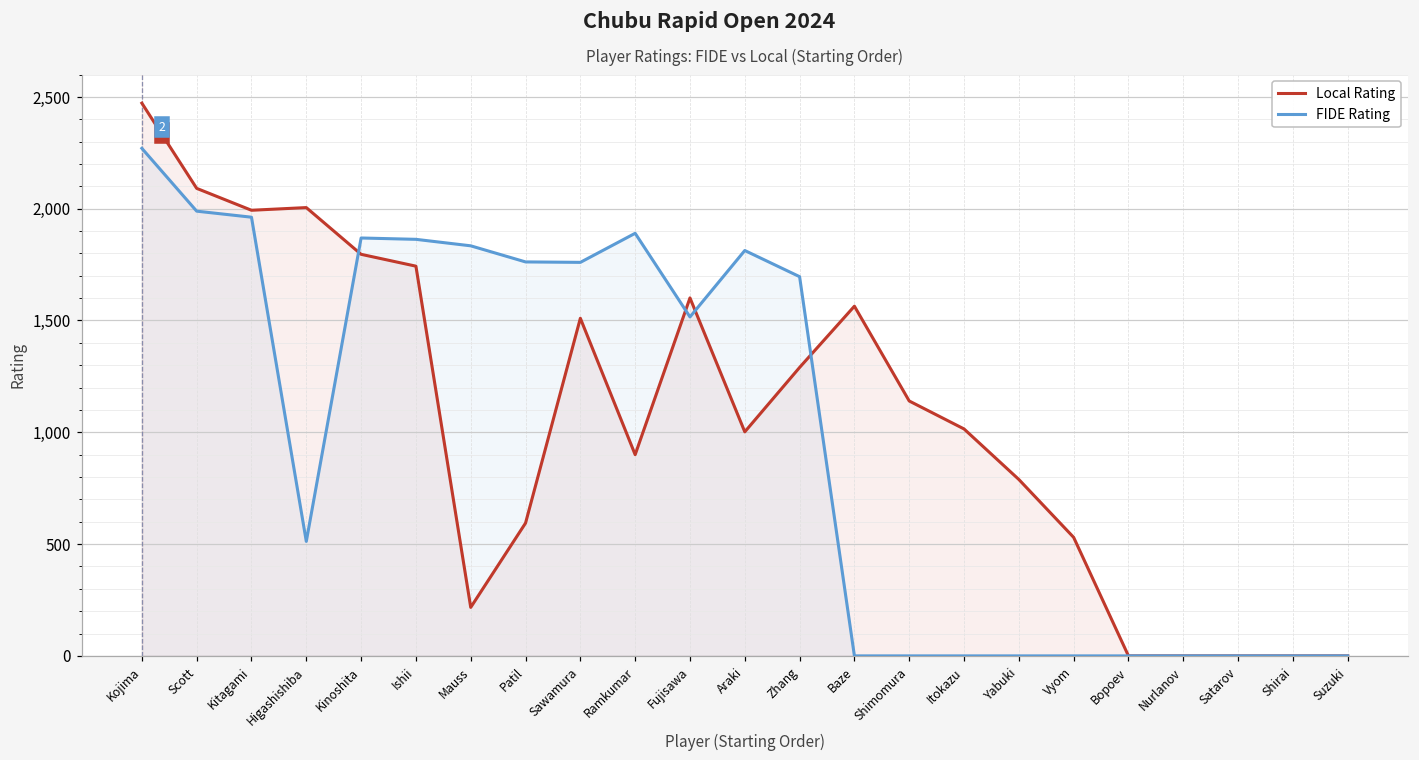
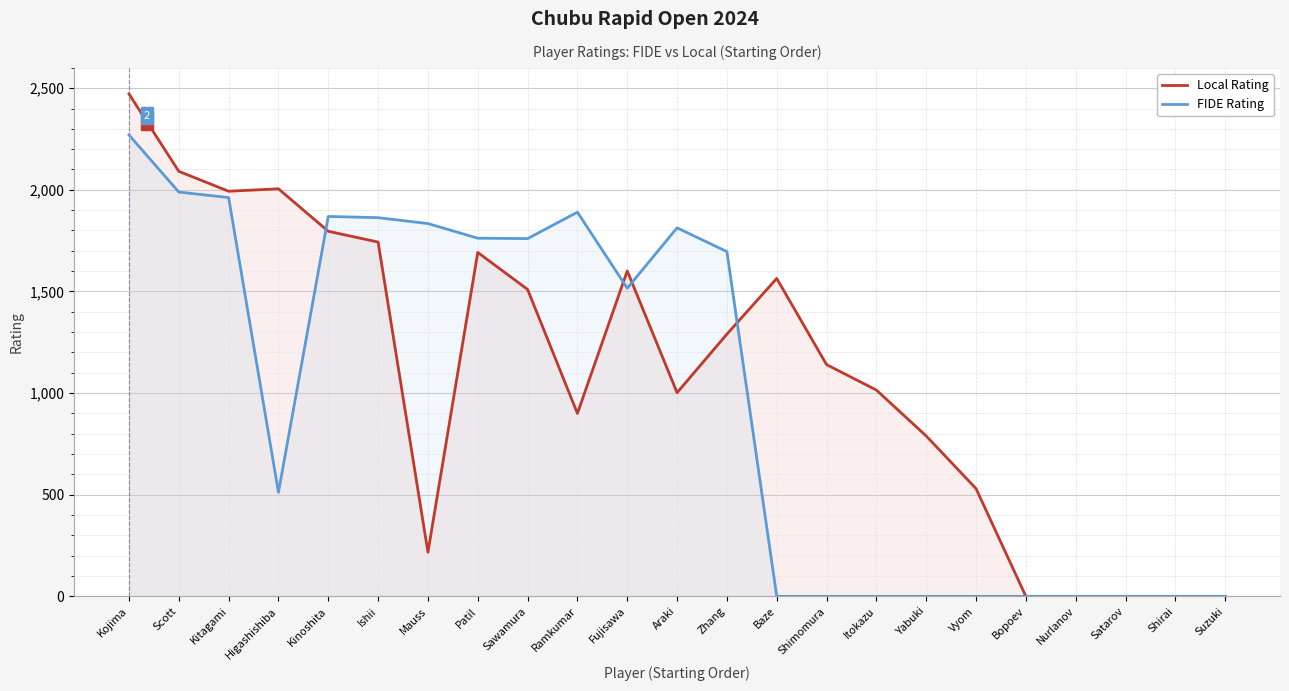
Local Rating, Patil: 590 -> 1,690
